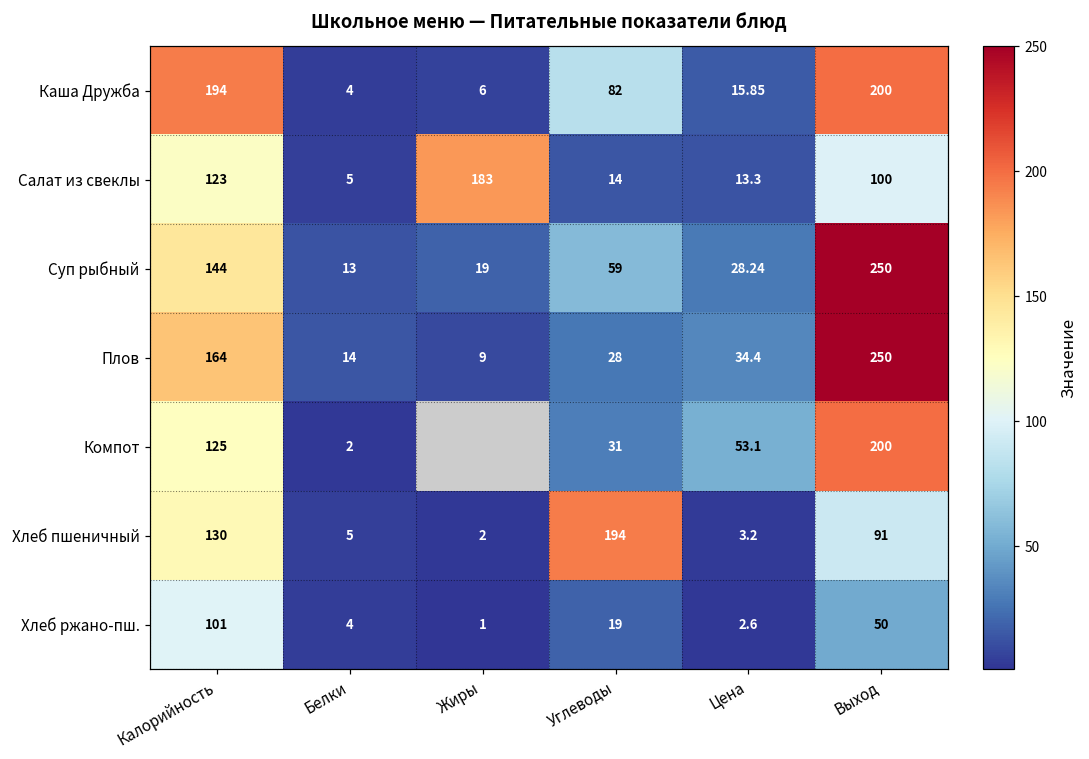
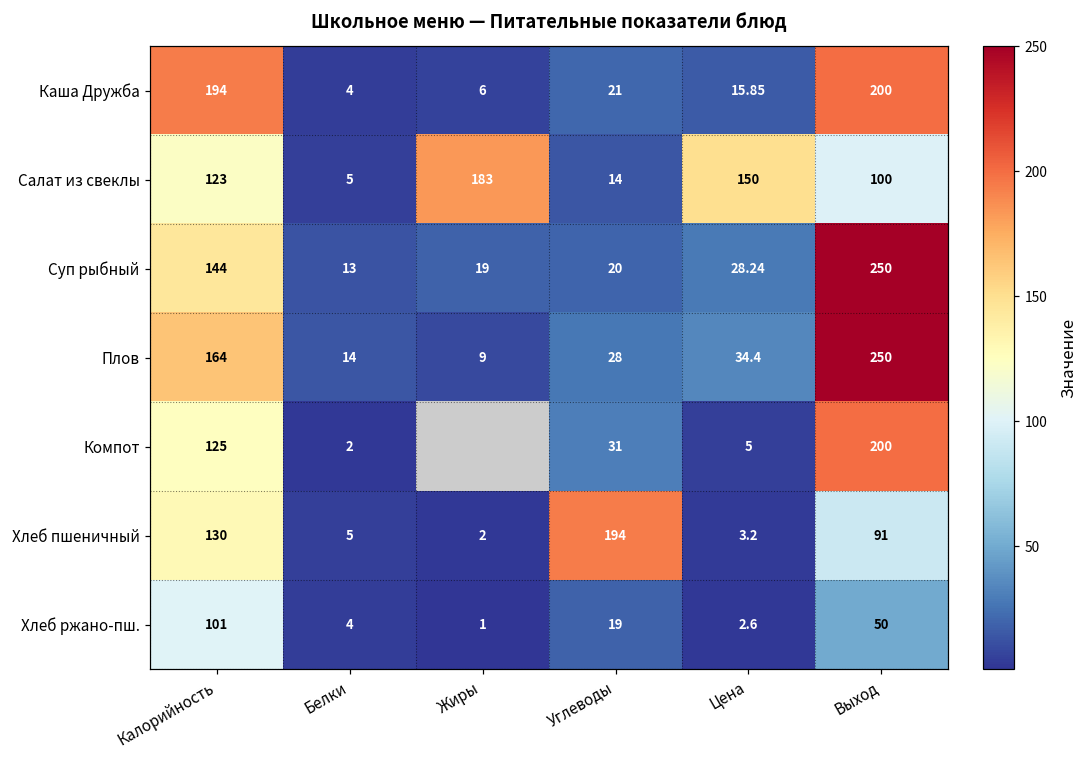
Каша Дружба, Углеводы: 82 -> 21
Салат из свеклы, Цена: 13.3 -> 150
Суп рыбный, Углеводы: 59 -> 20
Компот, Цена: 53.1 -> 5
